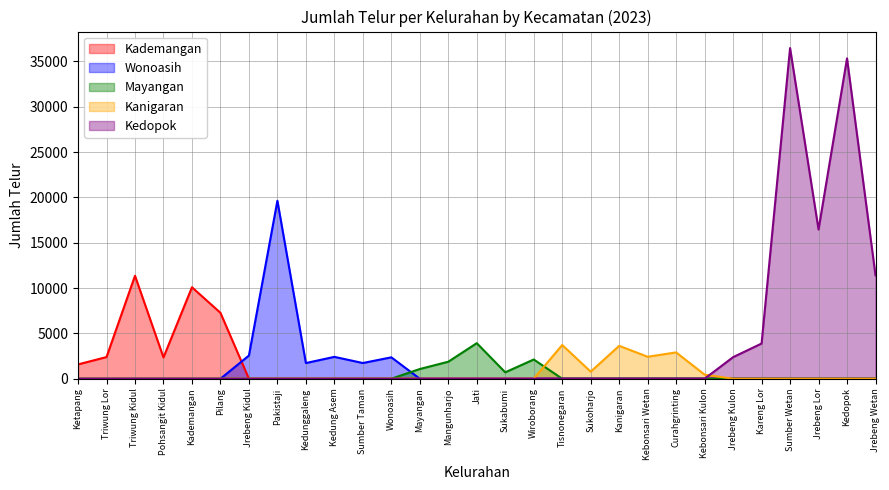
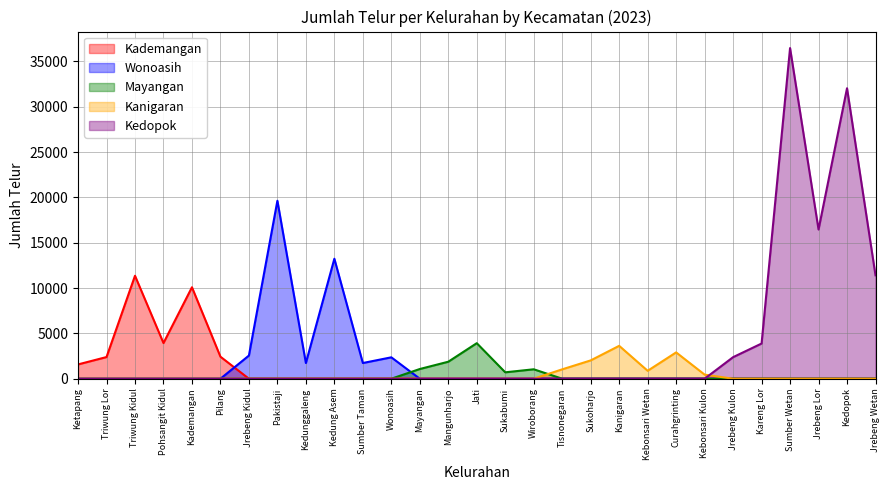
Kademangan, Pohsangit Kidul: 2000 -> 4000
Kademangan, Pilang: 7000 -> 2000
Wonoasih, Kedung Asem: 2000 -> 13000
Mayangan, Wiroborang: 2000 -> 1000
Kanigaran, Tisnonegaran: 4000 -> 1000
Kanigaran, Sukoharjo: 1000 -> 2000
Kanigaran, Kebonsari Wetan: 2000 -> 1000
Kedopok, Kedopok: 35000 -> 32000
